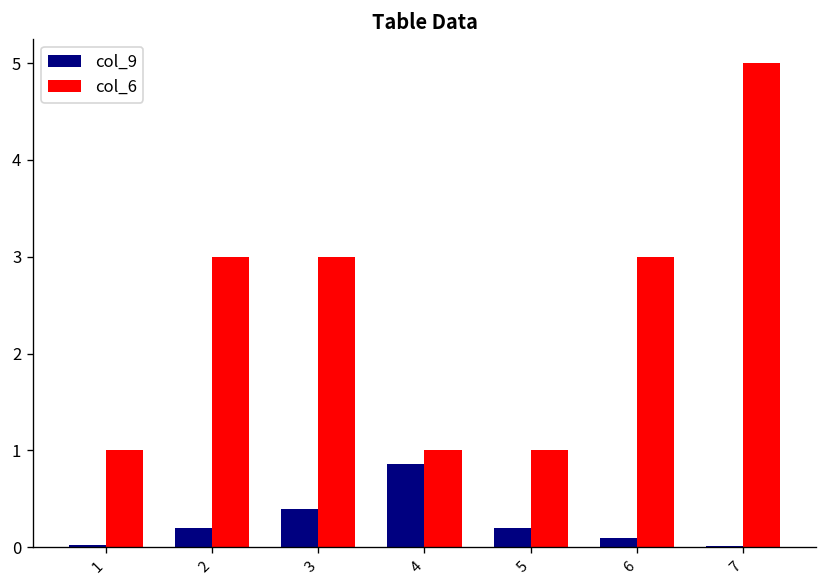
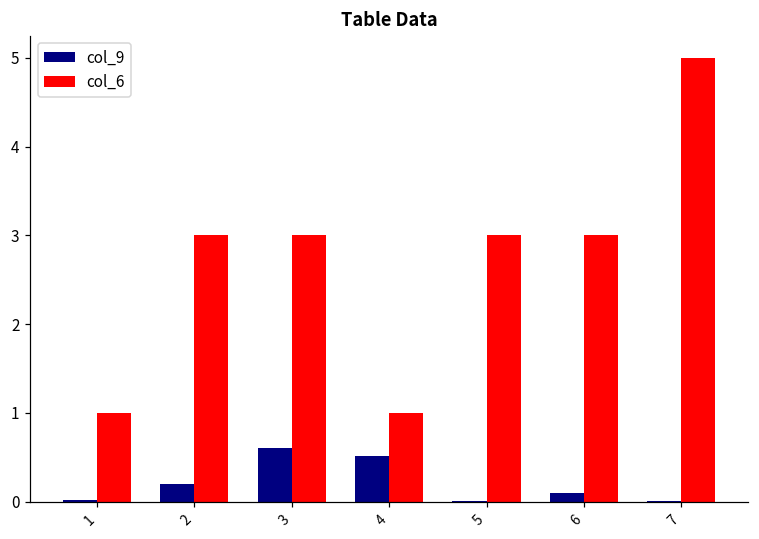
col_9, 3: 0.4 -> 0.6
col_9, 4: 0.9 -> 0.5
col_9, 5: 0.2 -> 0.0
col_6, 5: 1 -> 3
